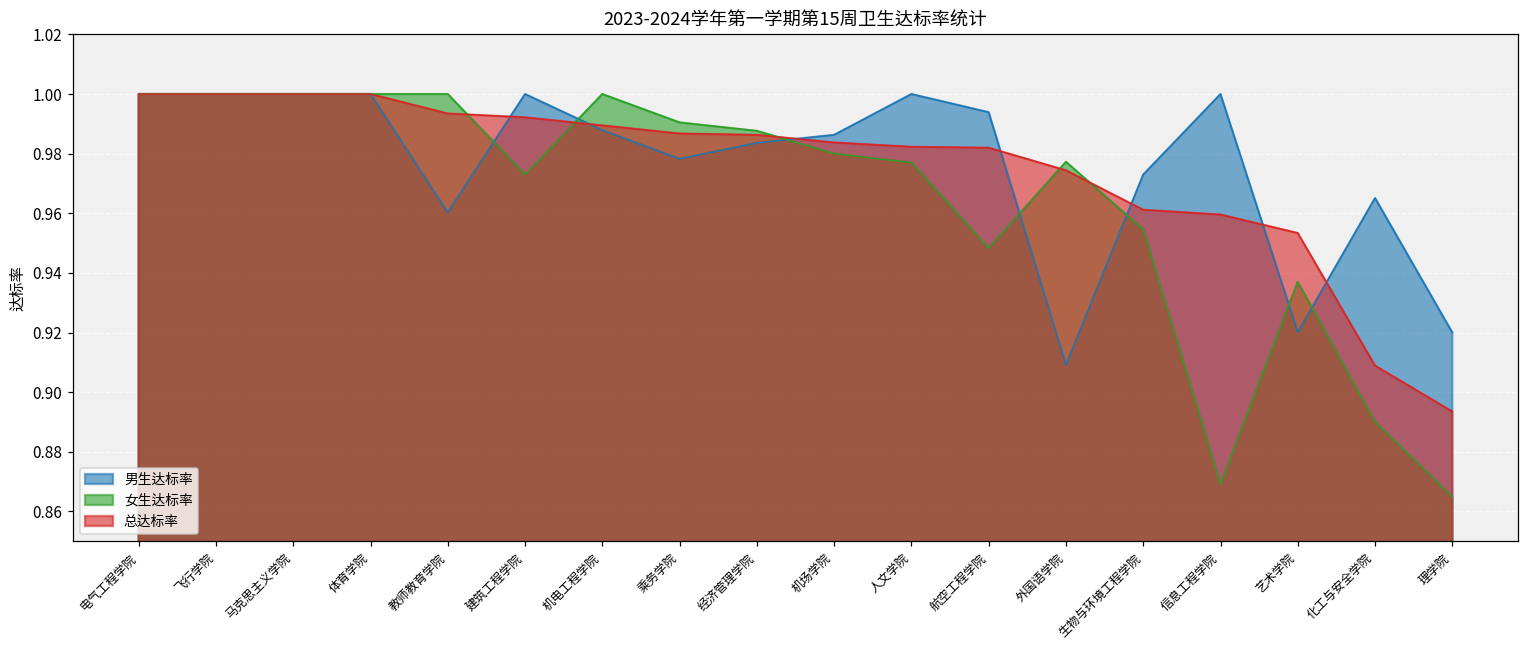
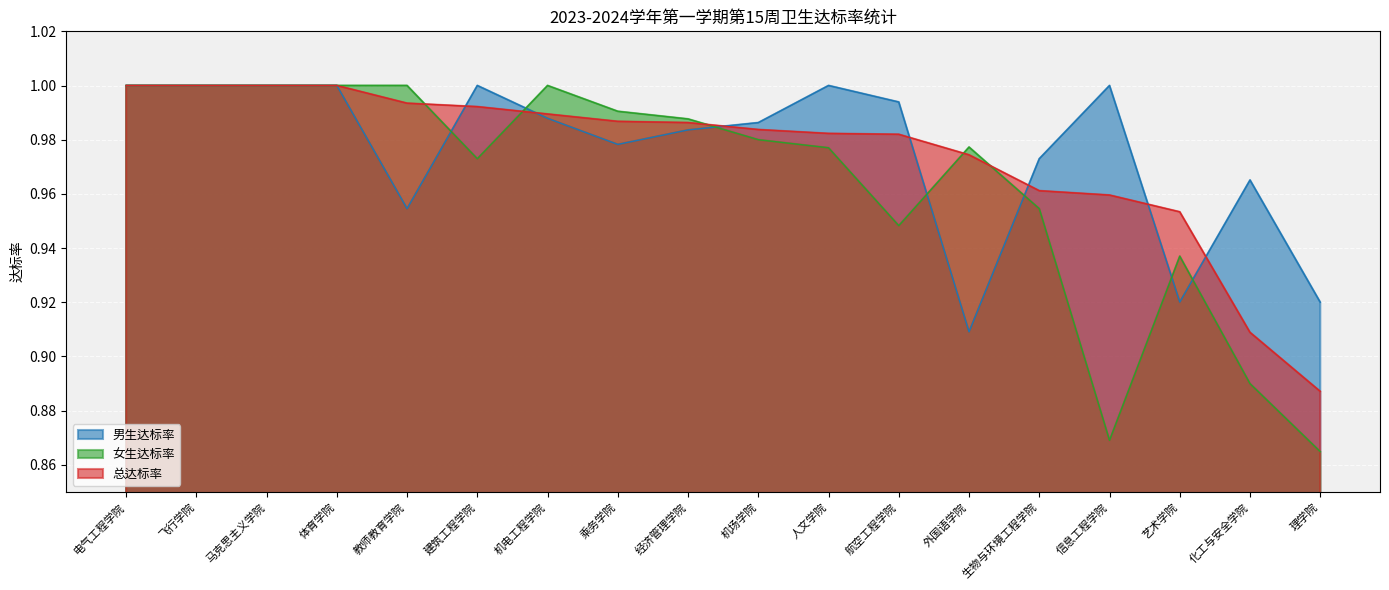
男生达标率, 教师教育学院: 0.960 -> 0.955
总达标率, 理学院: 0.893 -> 0.887
